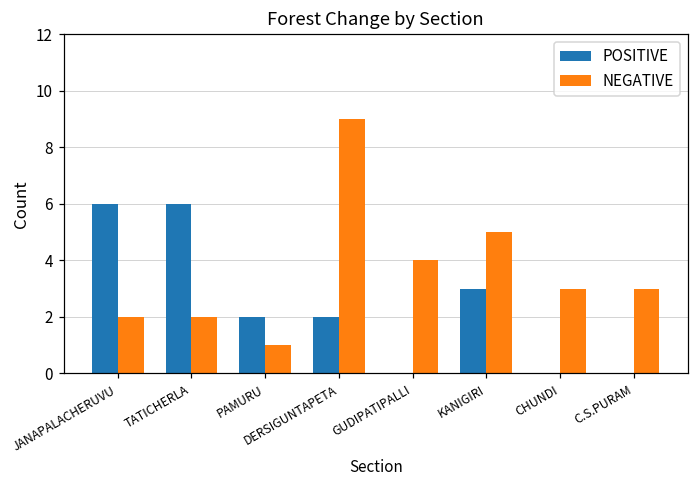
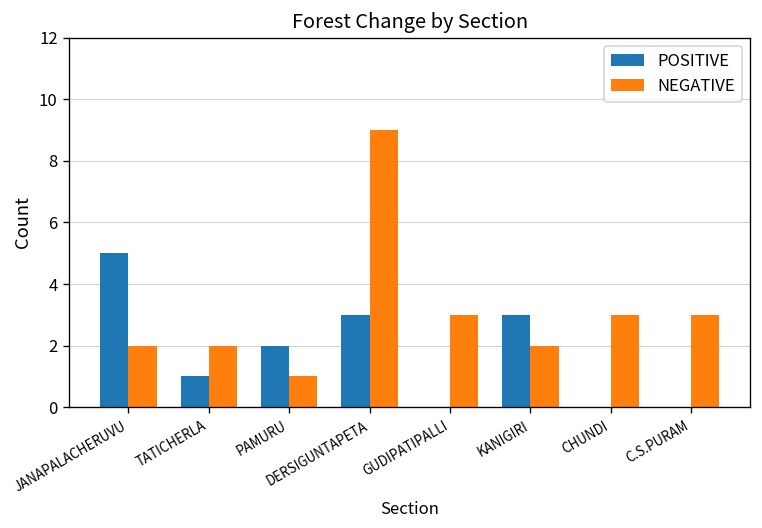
POSITIVE, JANAPALACHERUVU: 6 -> 5
POSITIVE, TATICHERLA: 6 -> 1
POSITIVE, DERSIGUNTAPETA: 2 -> 3
NEGATIVE, GUDIPATIPALLI: 4 -> 3
NEGATIVE, KANIGIRI: 5 -> 2
